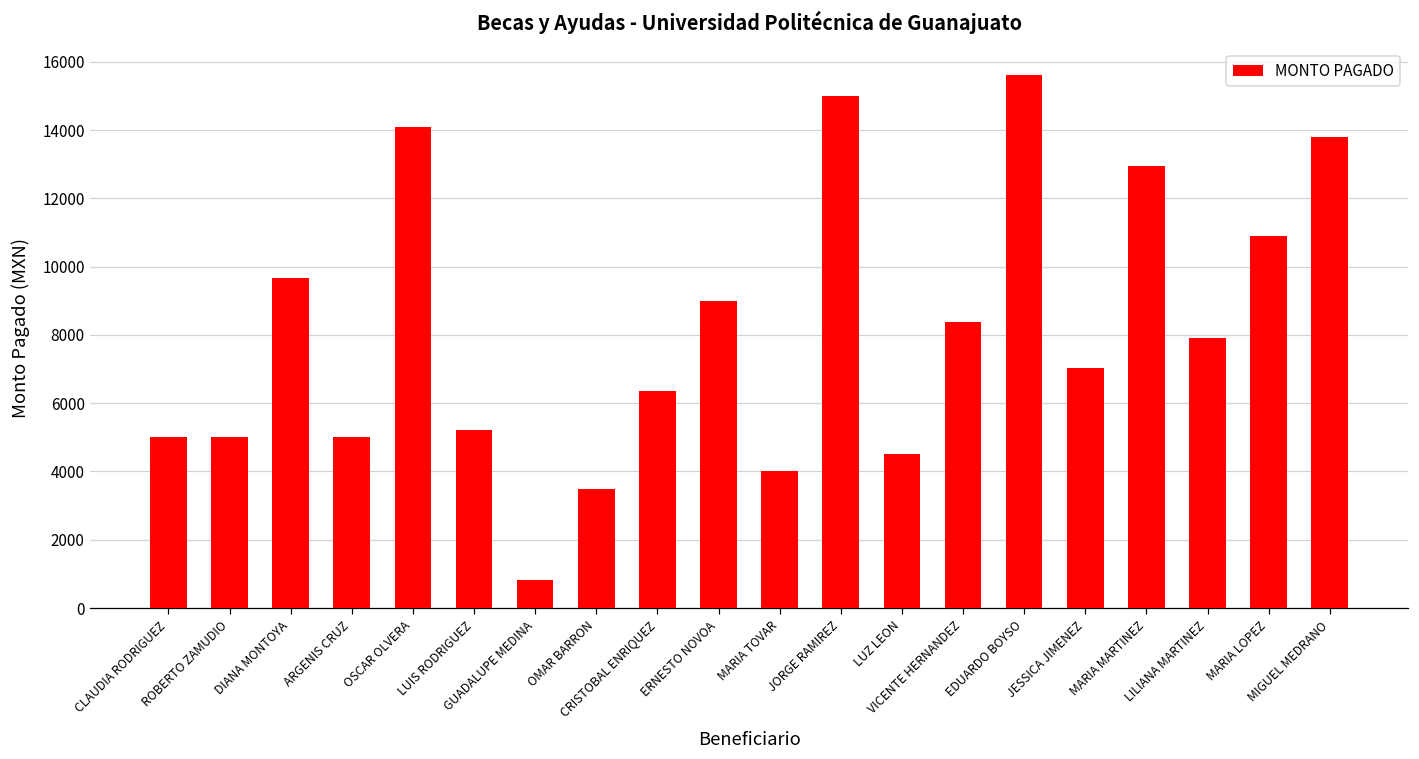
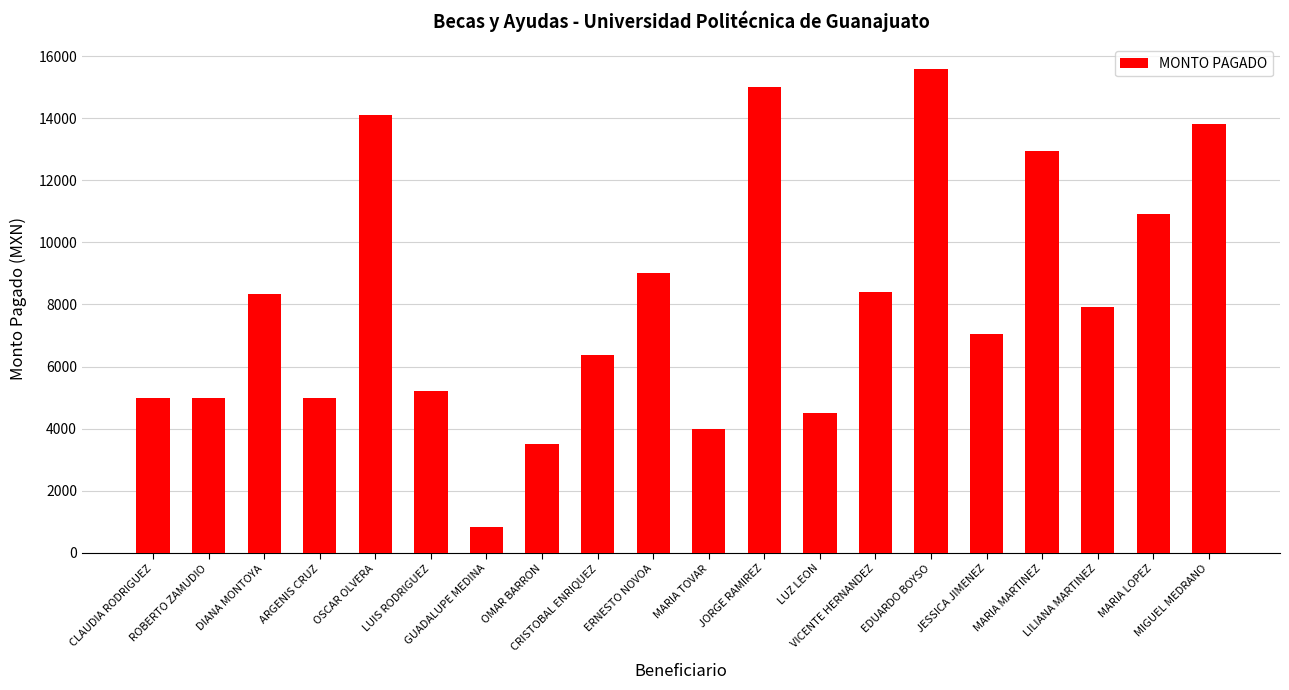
DIANA MONTOYA: 9700 -> 8300
